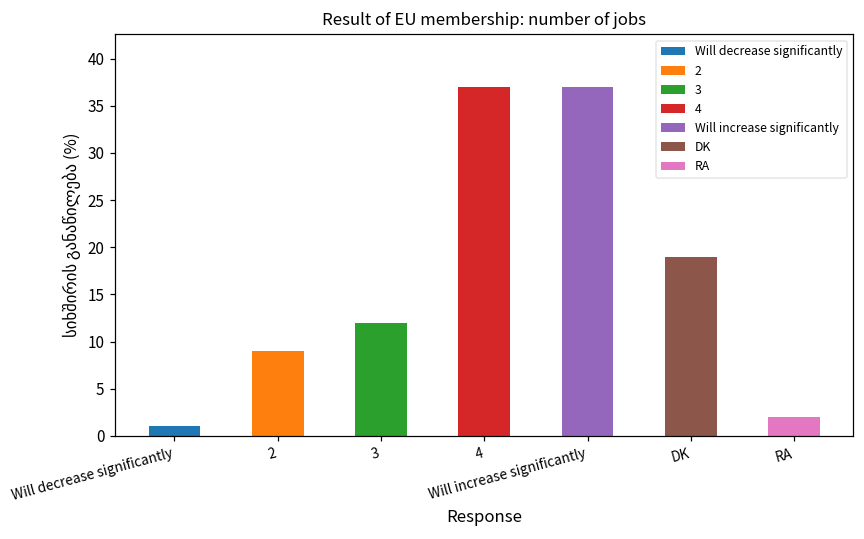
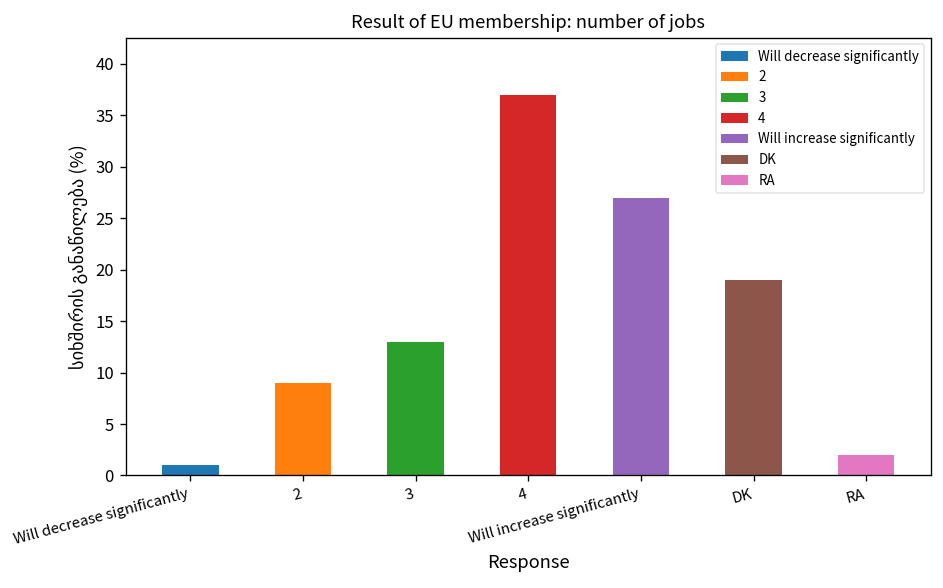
3: 12 -> 13
Will increase significantly: 37 -> 27
